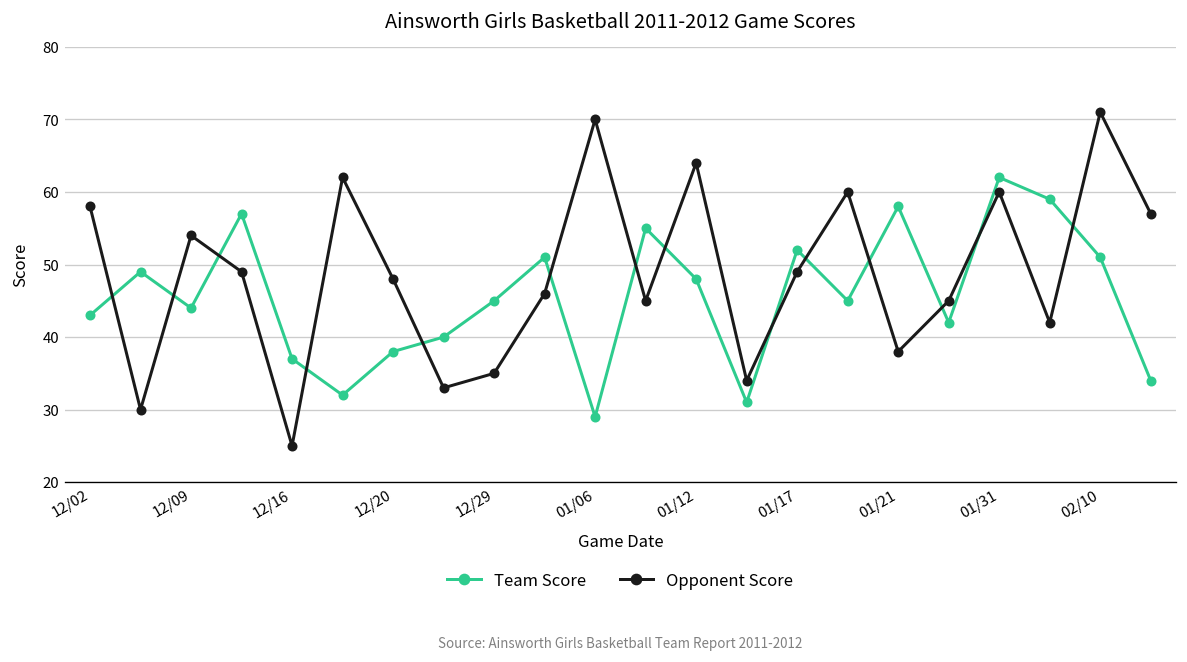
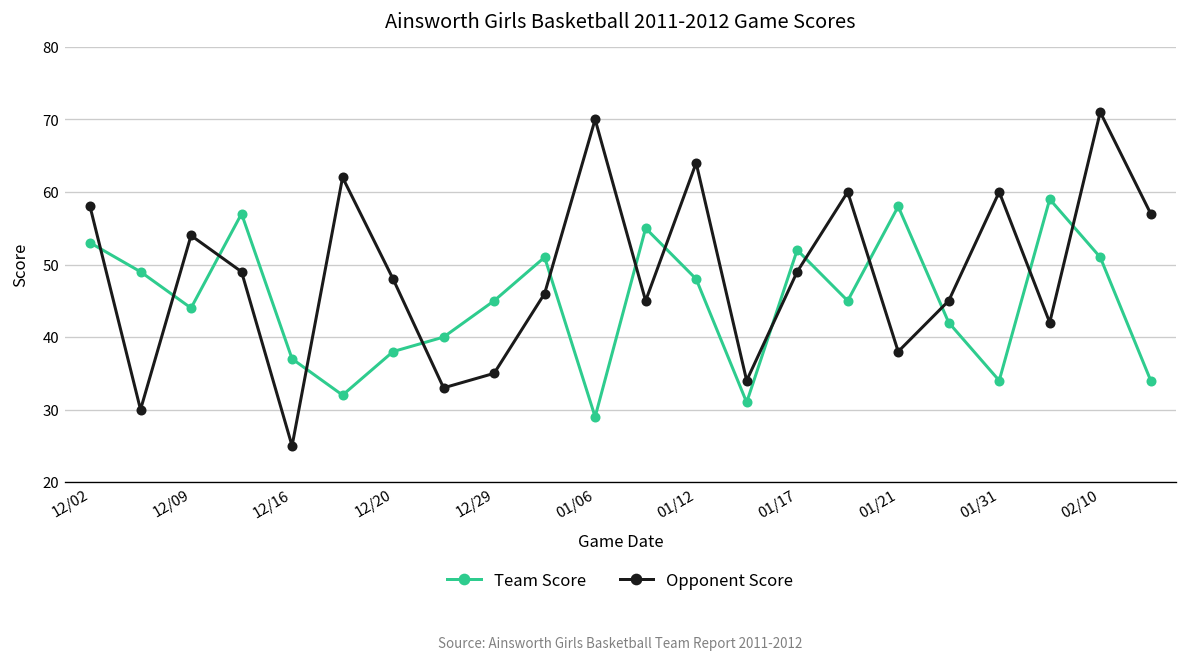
Team Score, 12/02: 43 -> 53
Team Score, 01/31: 62 -> 34
